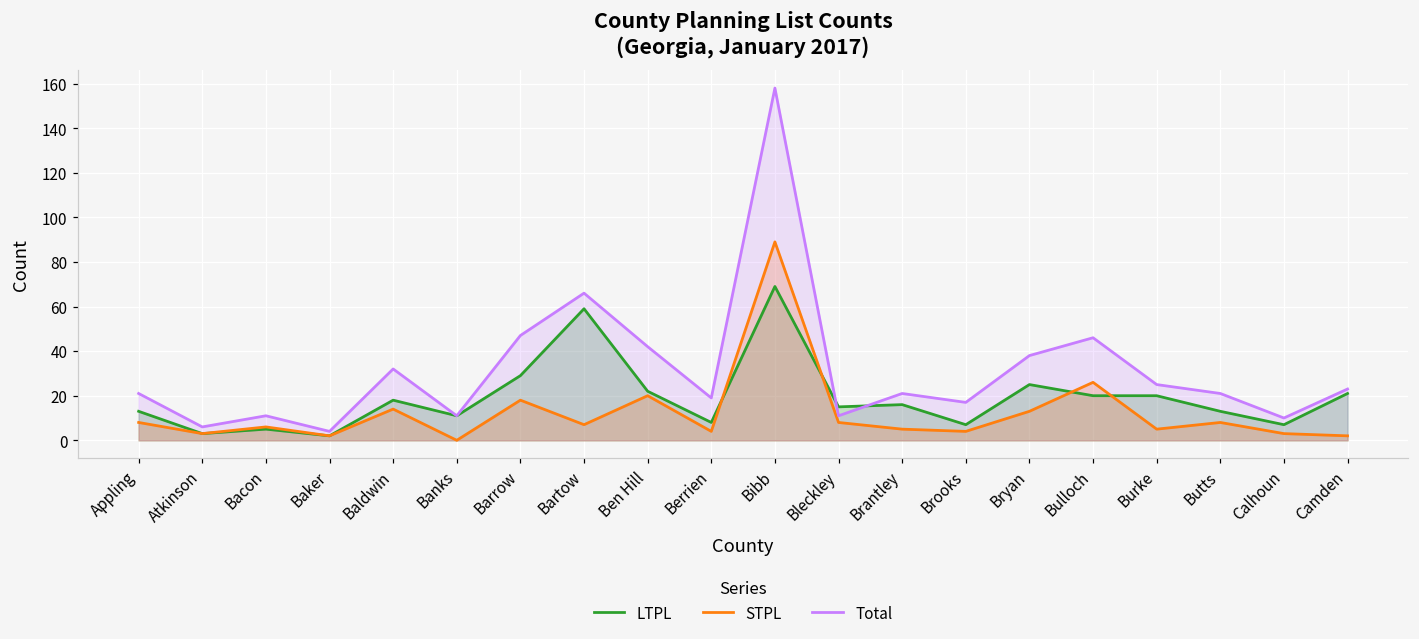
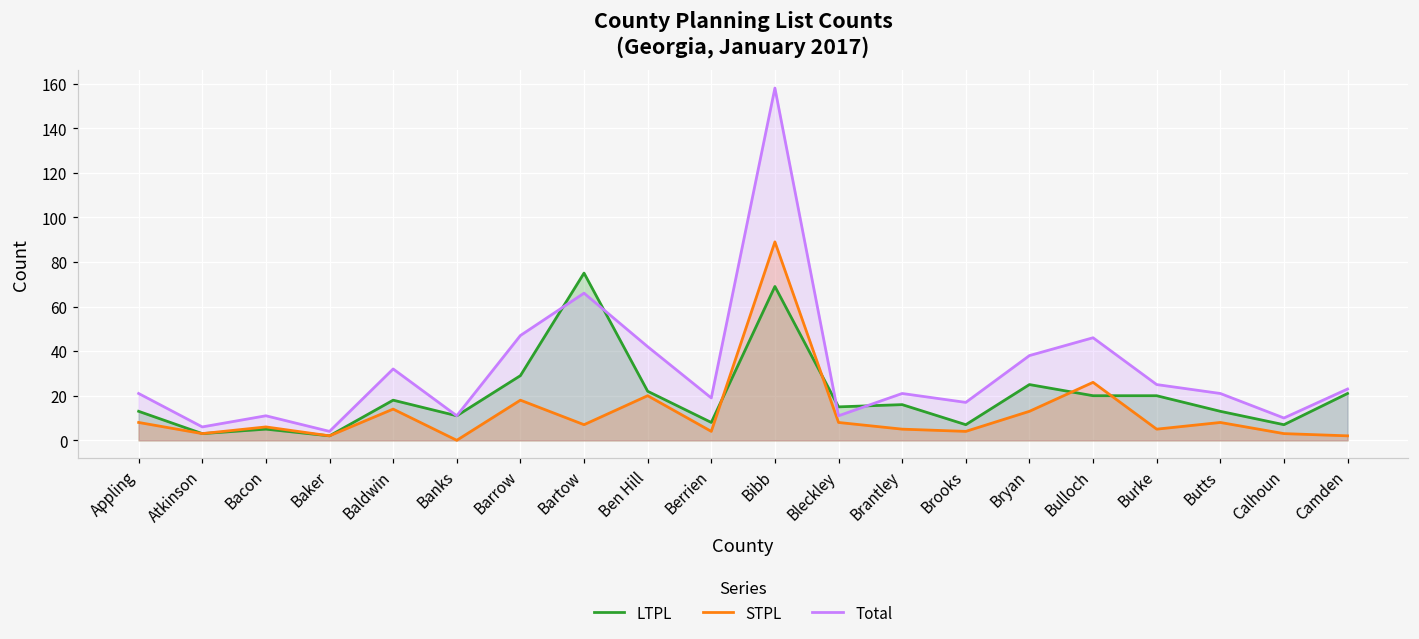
LTPL, Bartow: 59 -> 75
